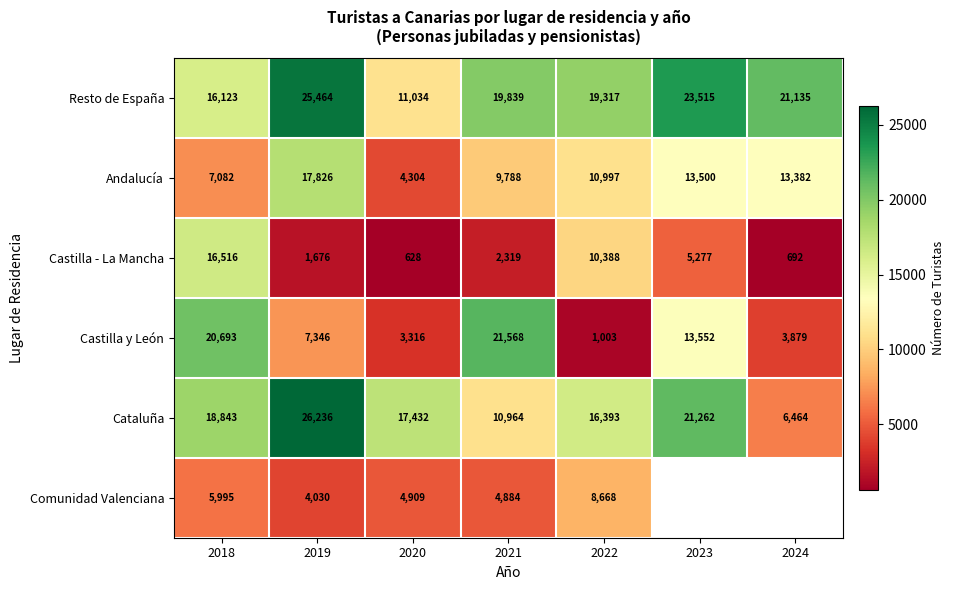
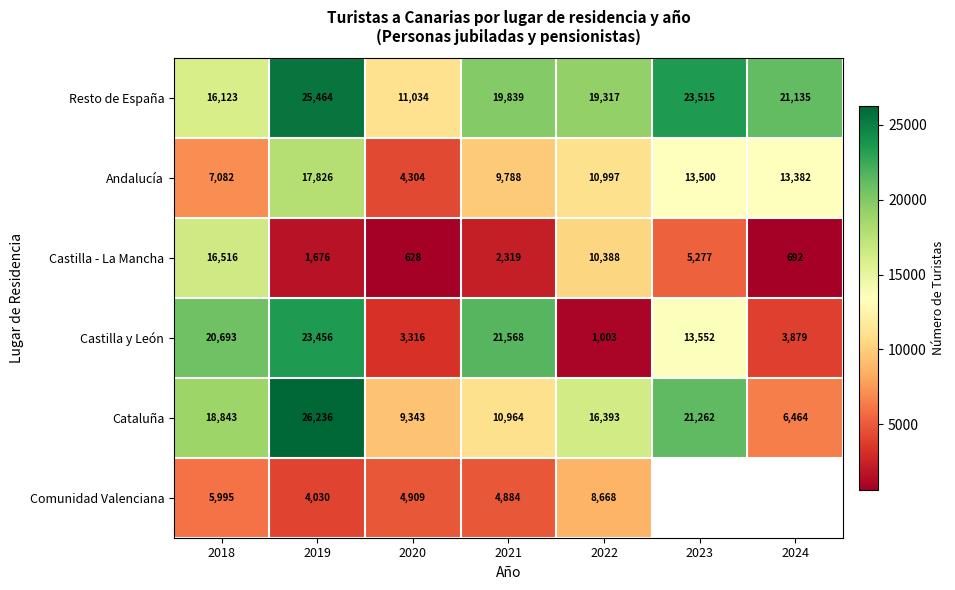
Castilla y León, 2019: 7,346 -> 23,456
Cataluña, 2020: 17,432 -> 9,343
